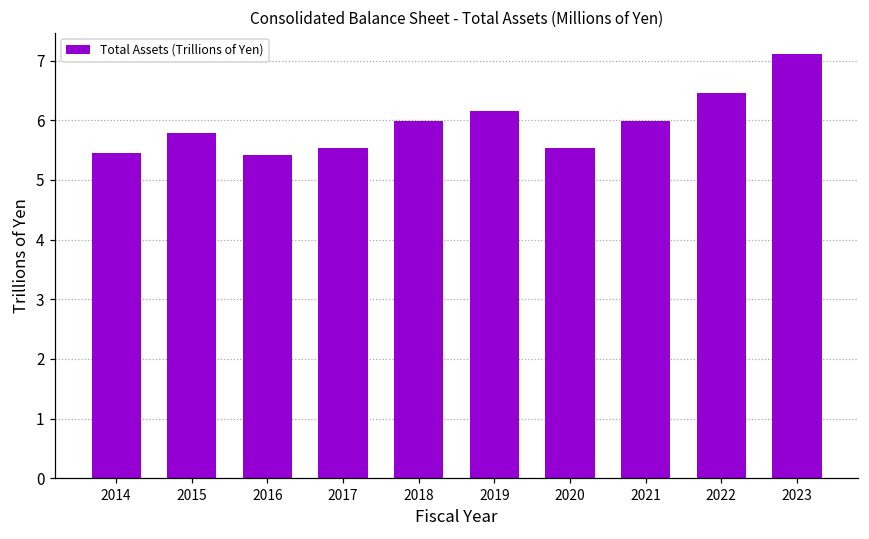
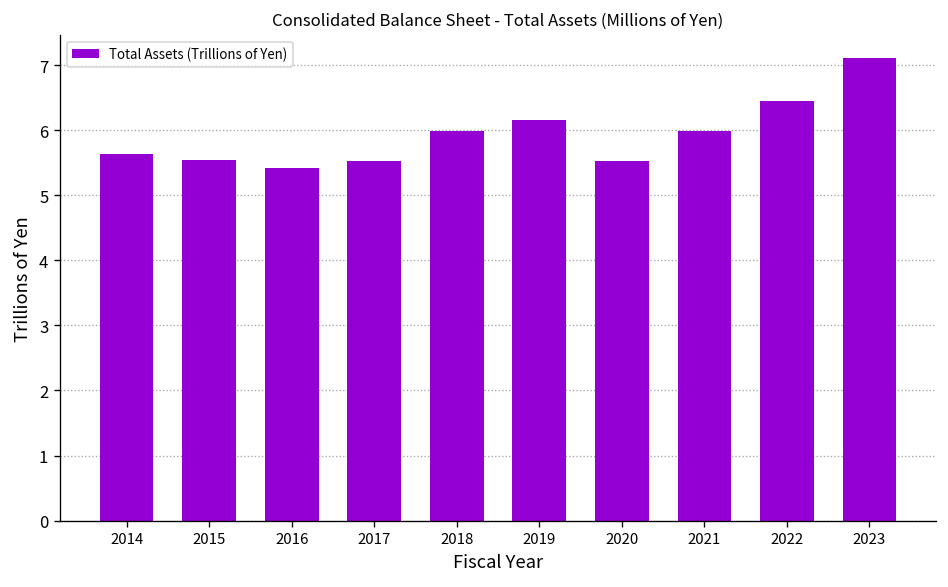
2014: 5.4 -> 5.6
2015: 5.8 -> 5.5
